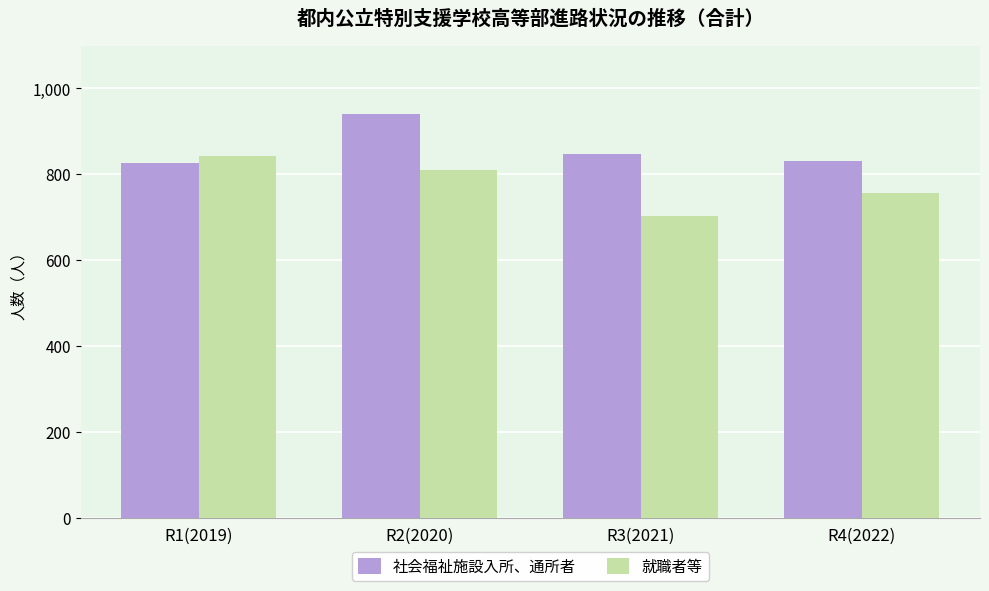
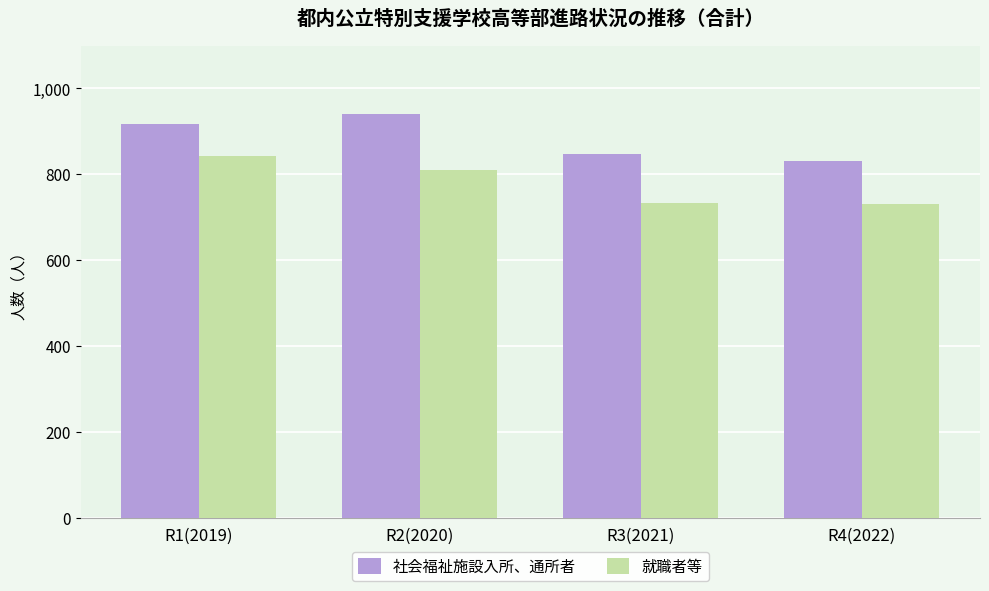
社会福祉施設入所、通所者, R1(2019): 830 -> 920
就職者等, R3(2021): 700 -> 730
就職者等, R4(2022): 760 -> 730
